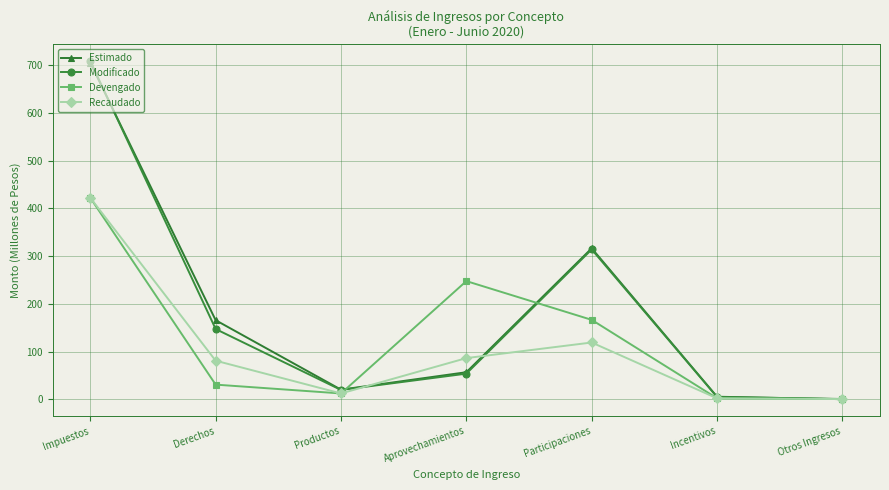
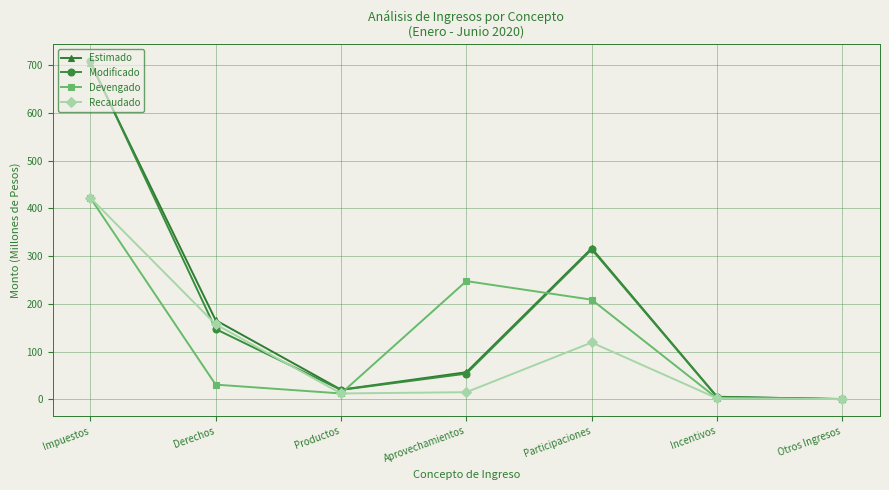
Recaudado, Derechos: 80 -> 160
Recaudado, Aprovechamientos: 90 -> 20
Devengado, Participaciones: 170 -> 210
